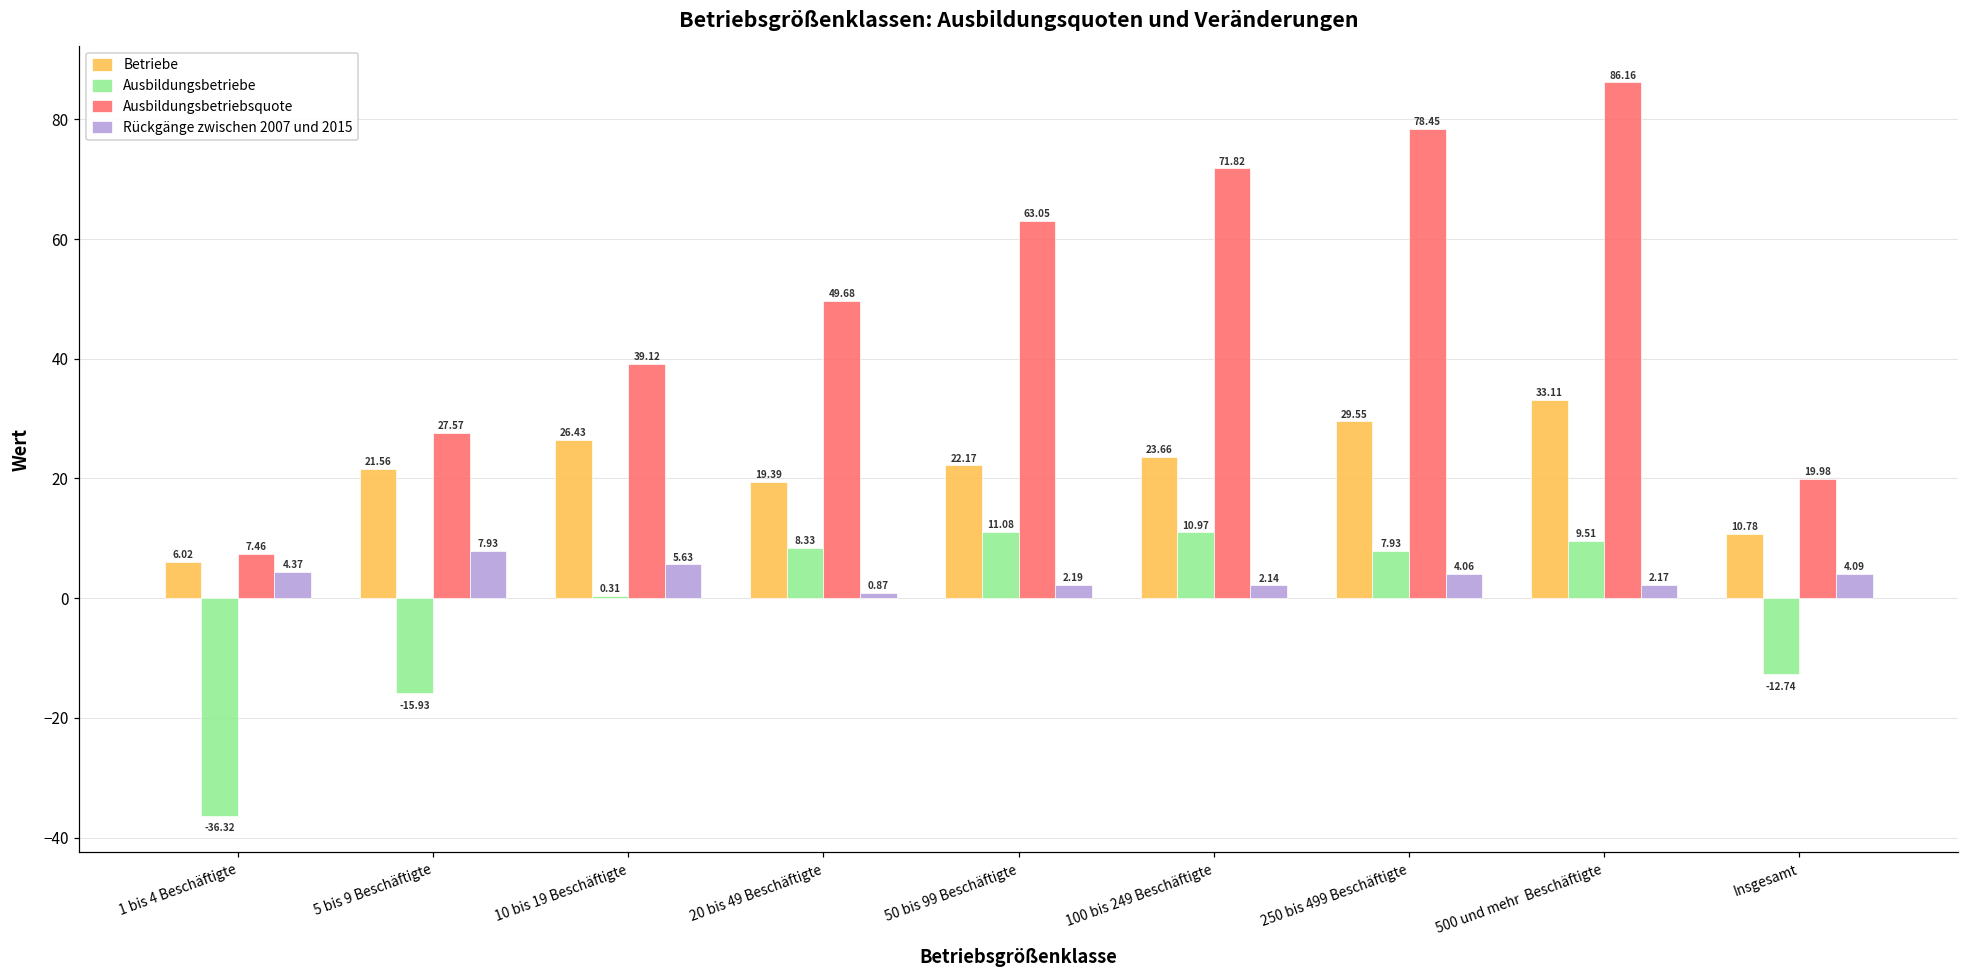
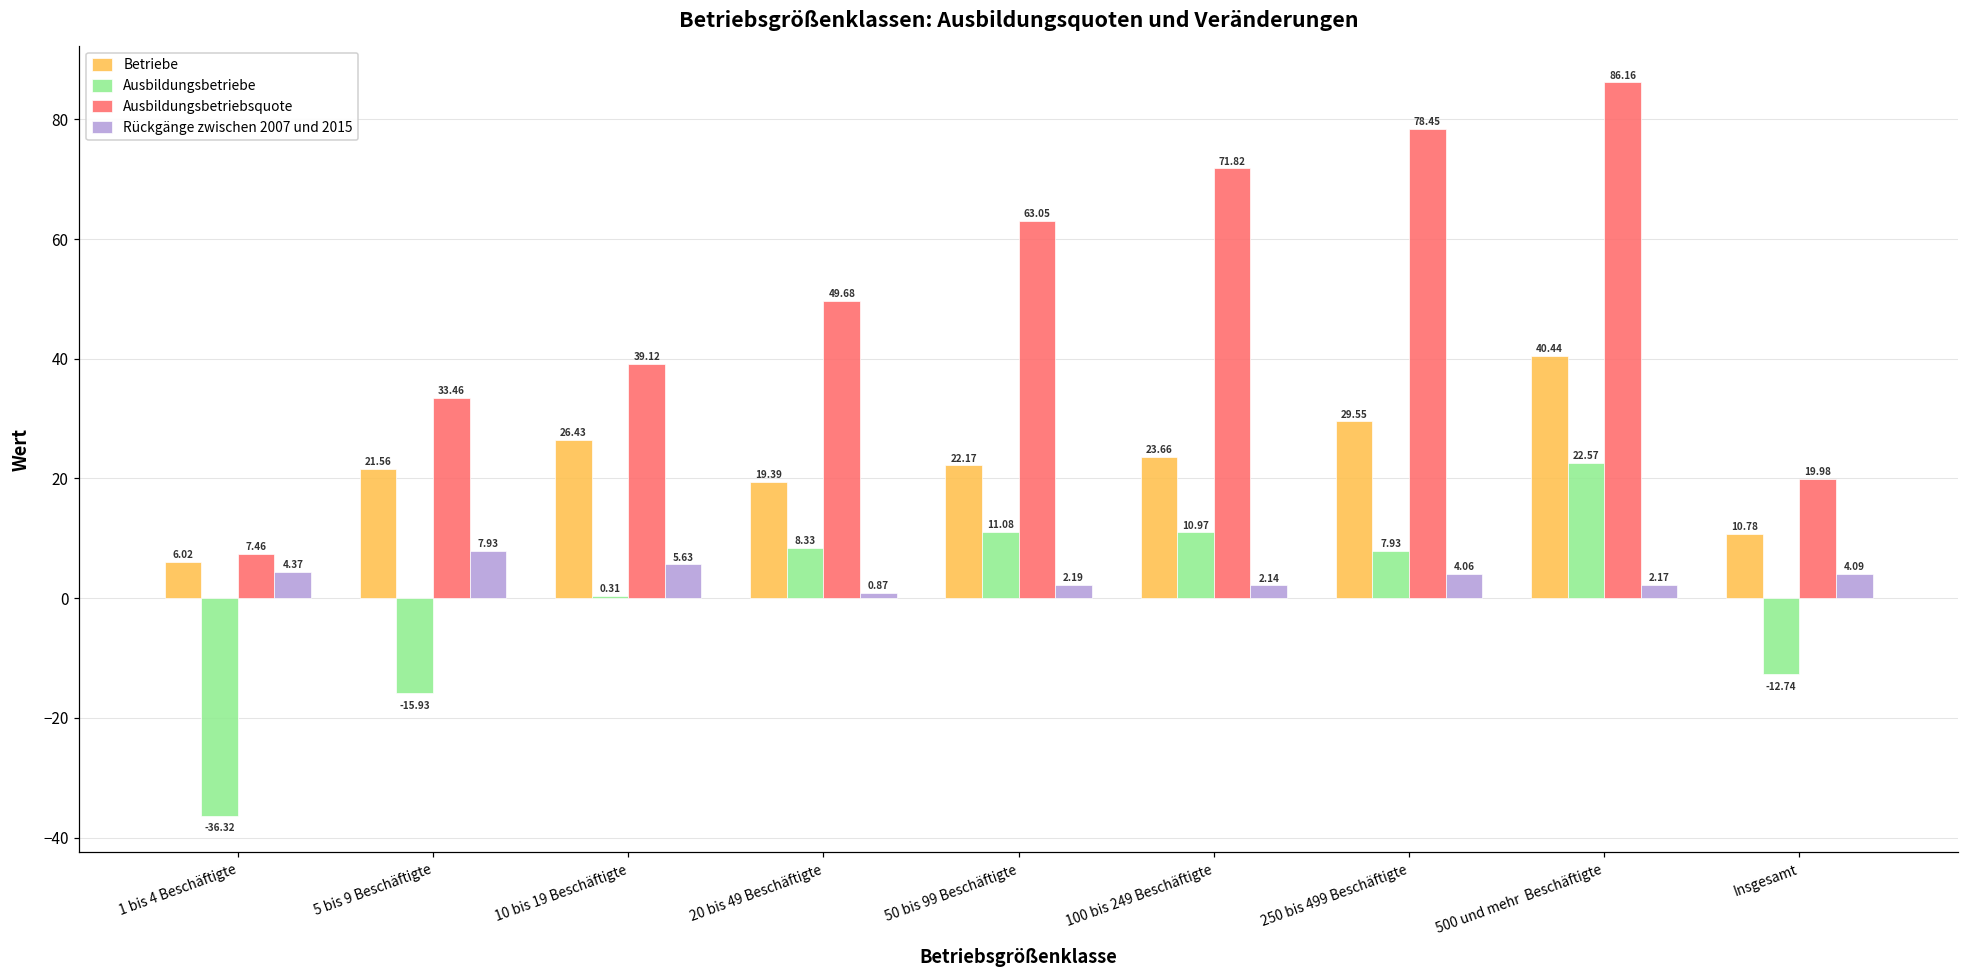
Ausbildungsbetriebsquote, 5 bis 9 Beschäftigte: 27.57 -> 33.46
Betriebe, 500 und mehr Beschäftigte: 33.11 -> 40.44
Ausbildungsbetriebe, 500 und mehr Beschäftigte: 9.51 -> 22.57
